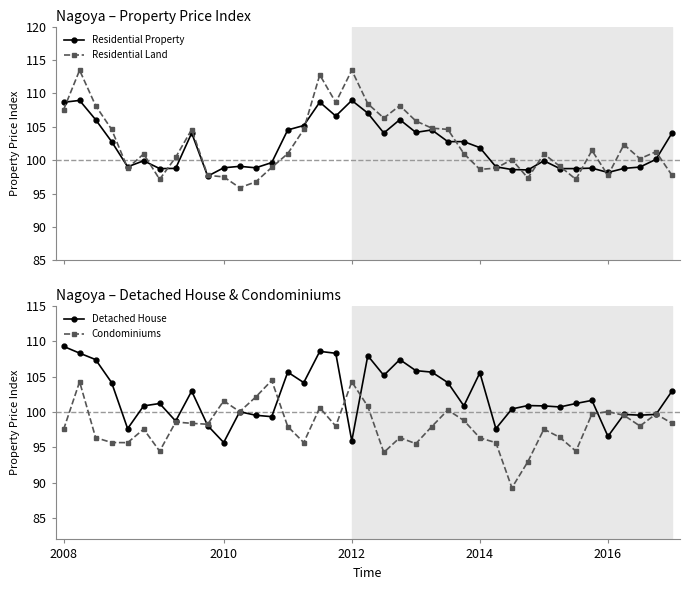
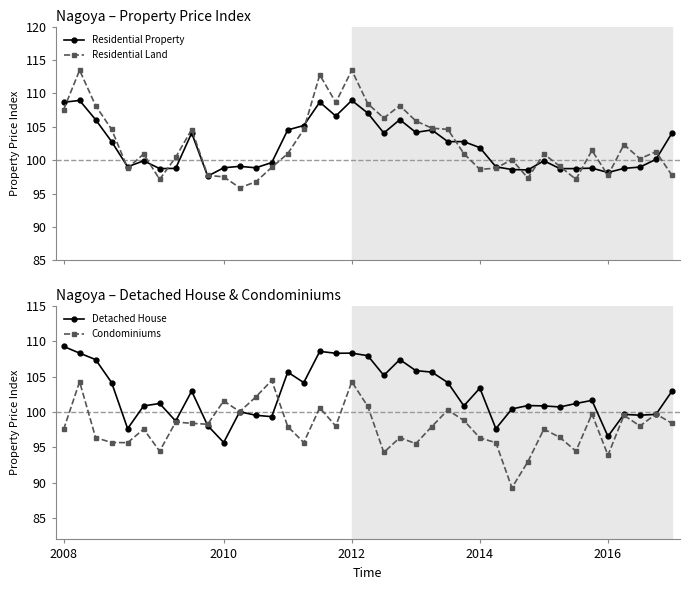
Nagoya – Detached House & Condominiums, Detached House, 2012: 96 -> 108
Nagoya – Detached House & Condominiums, Detached House, 2014: 106 -> 103
Nagoya – Detached House & Condominiums, Condominiums, 2016: 100 -> 94
